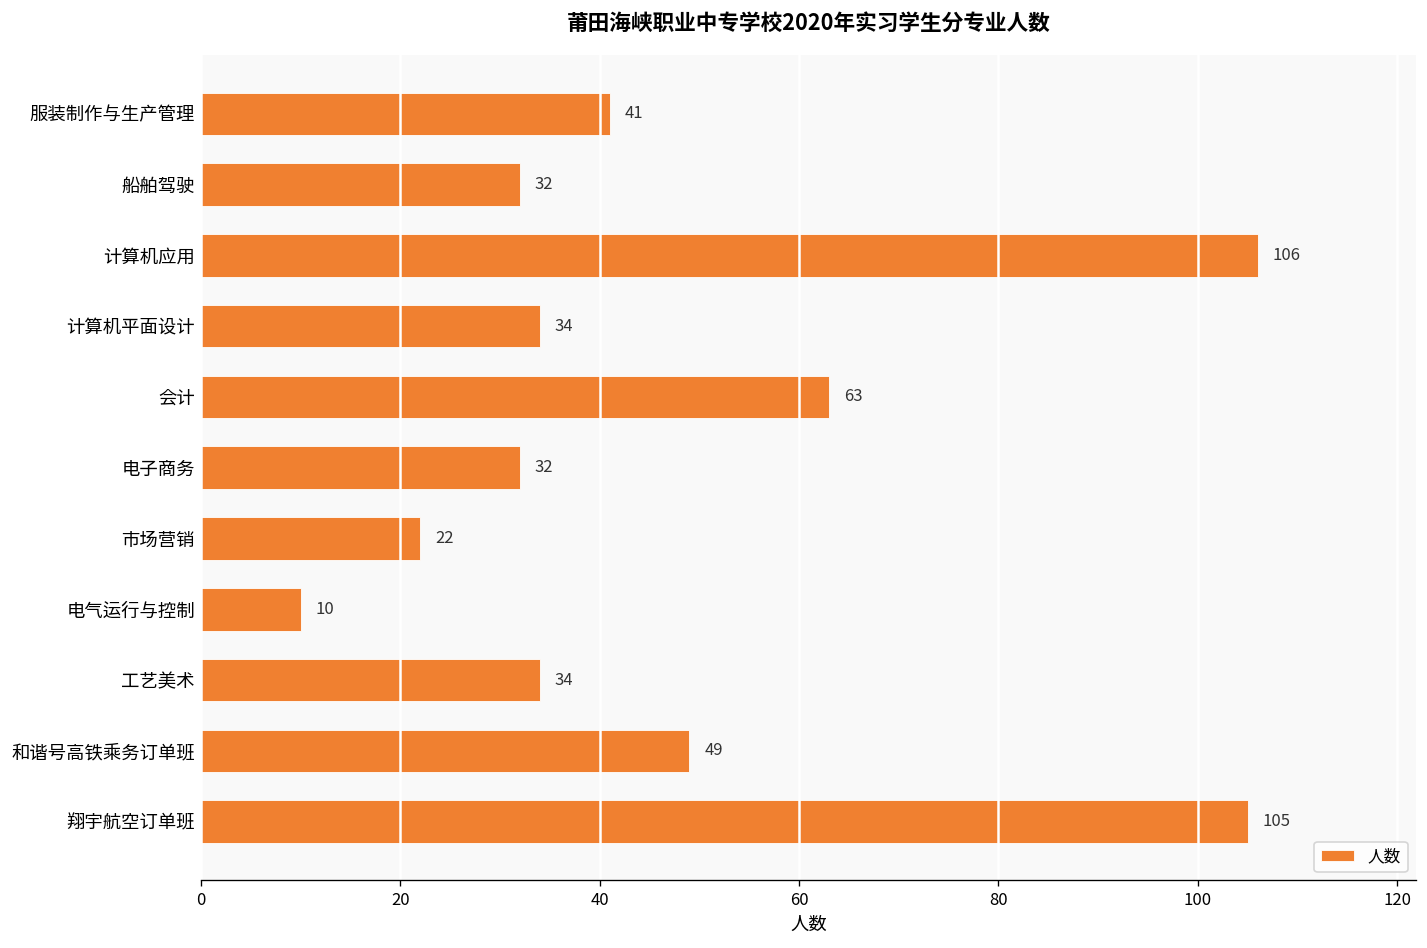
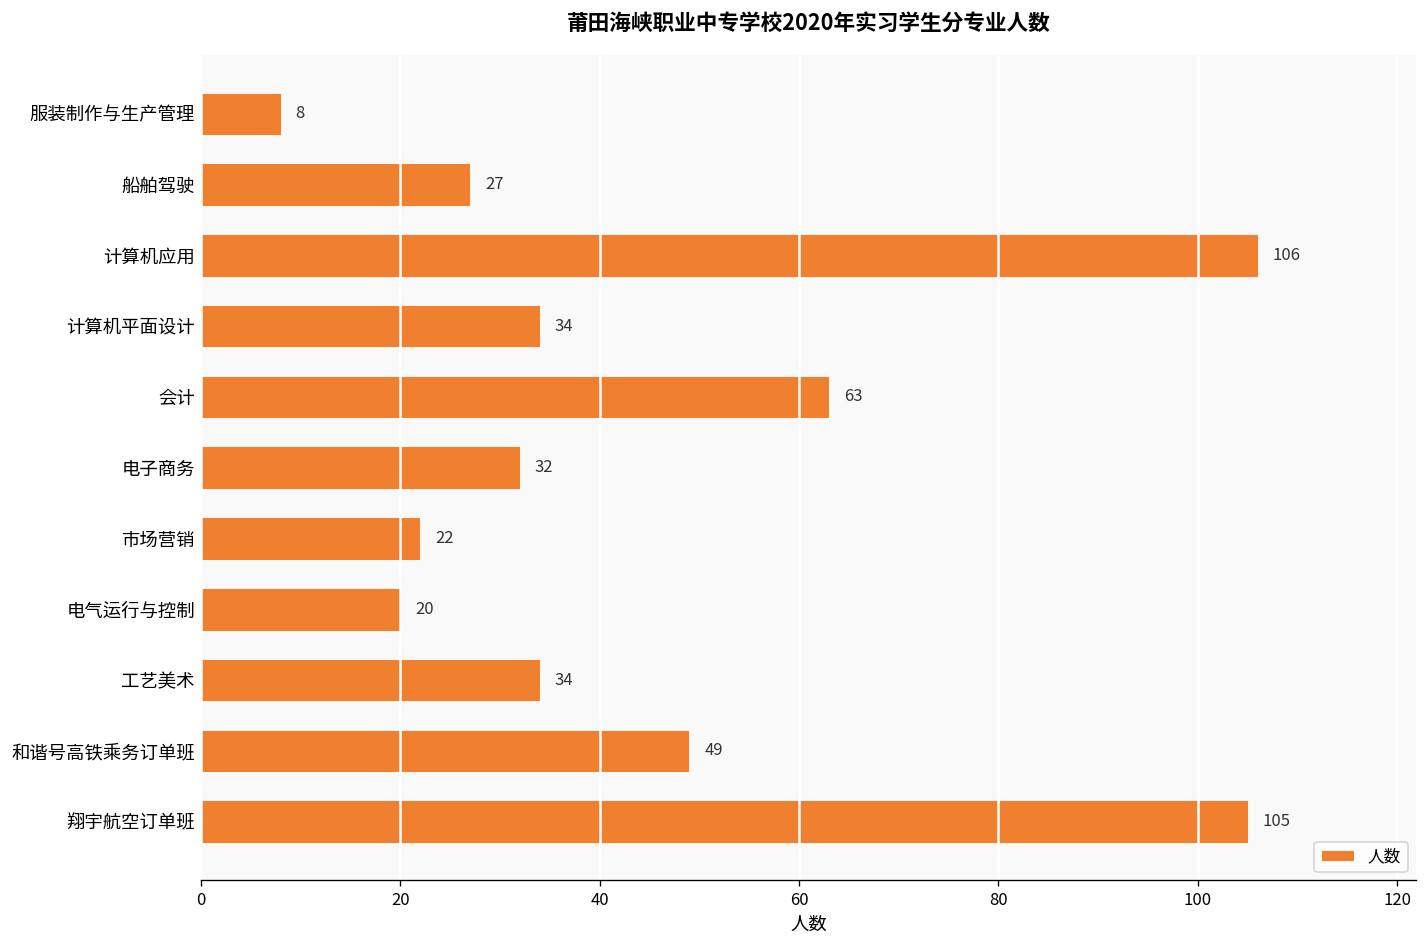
服装制作与生产管理: 41 -> 8
船舶驾驶: 32 -> 27
电气运行与控制: 10 -> 20
